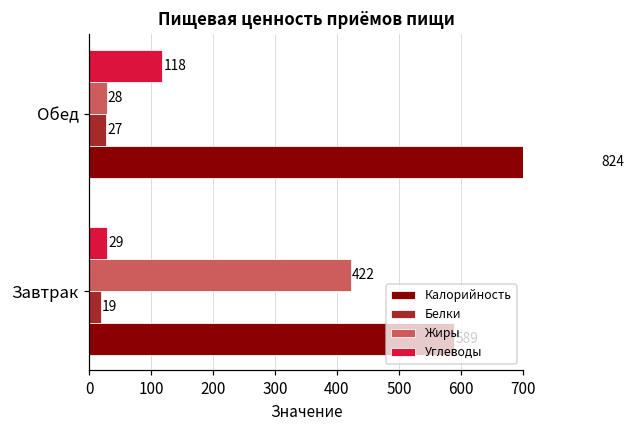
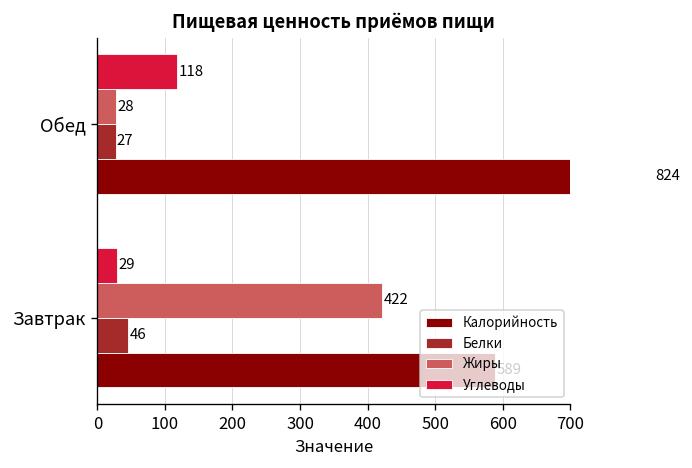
Белки, Завтрак: 19 -> 46
